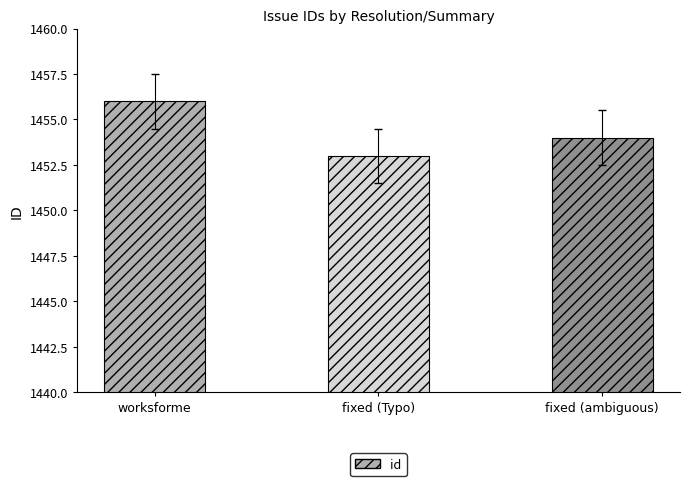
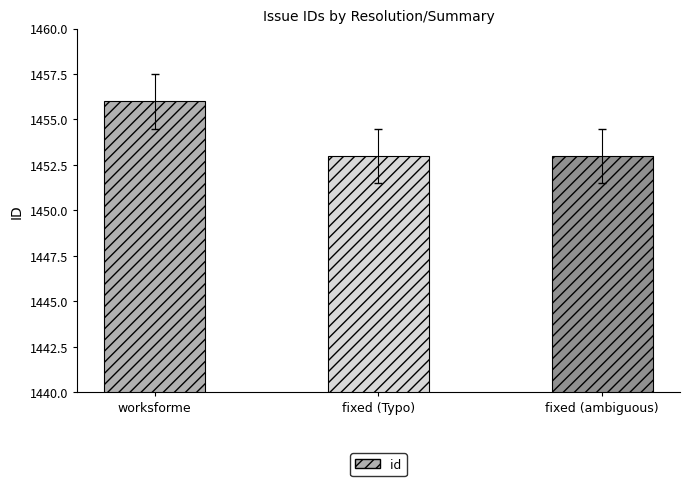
id, fixed (ambiguous): 1454 -> 1453
